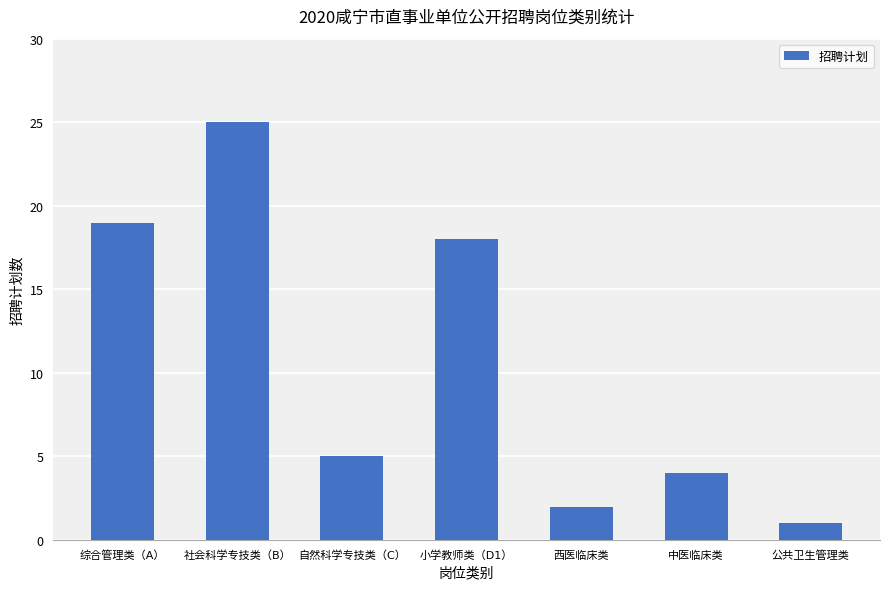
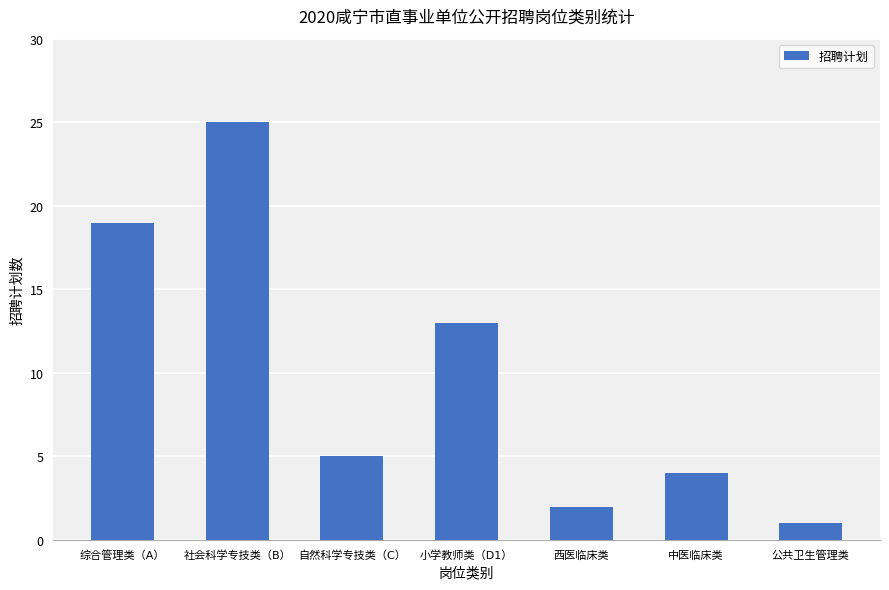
小学教师类（D1）: 18 -> 13
